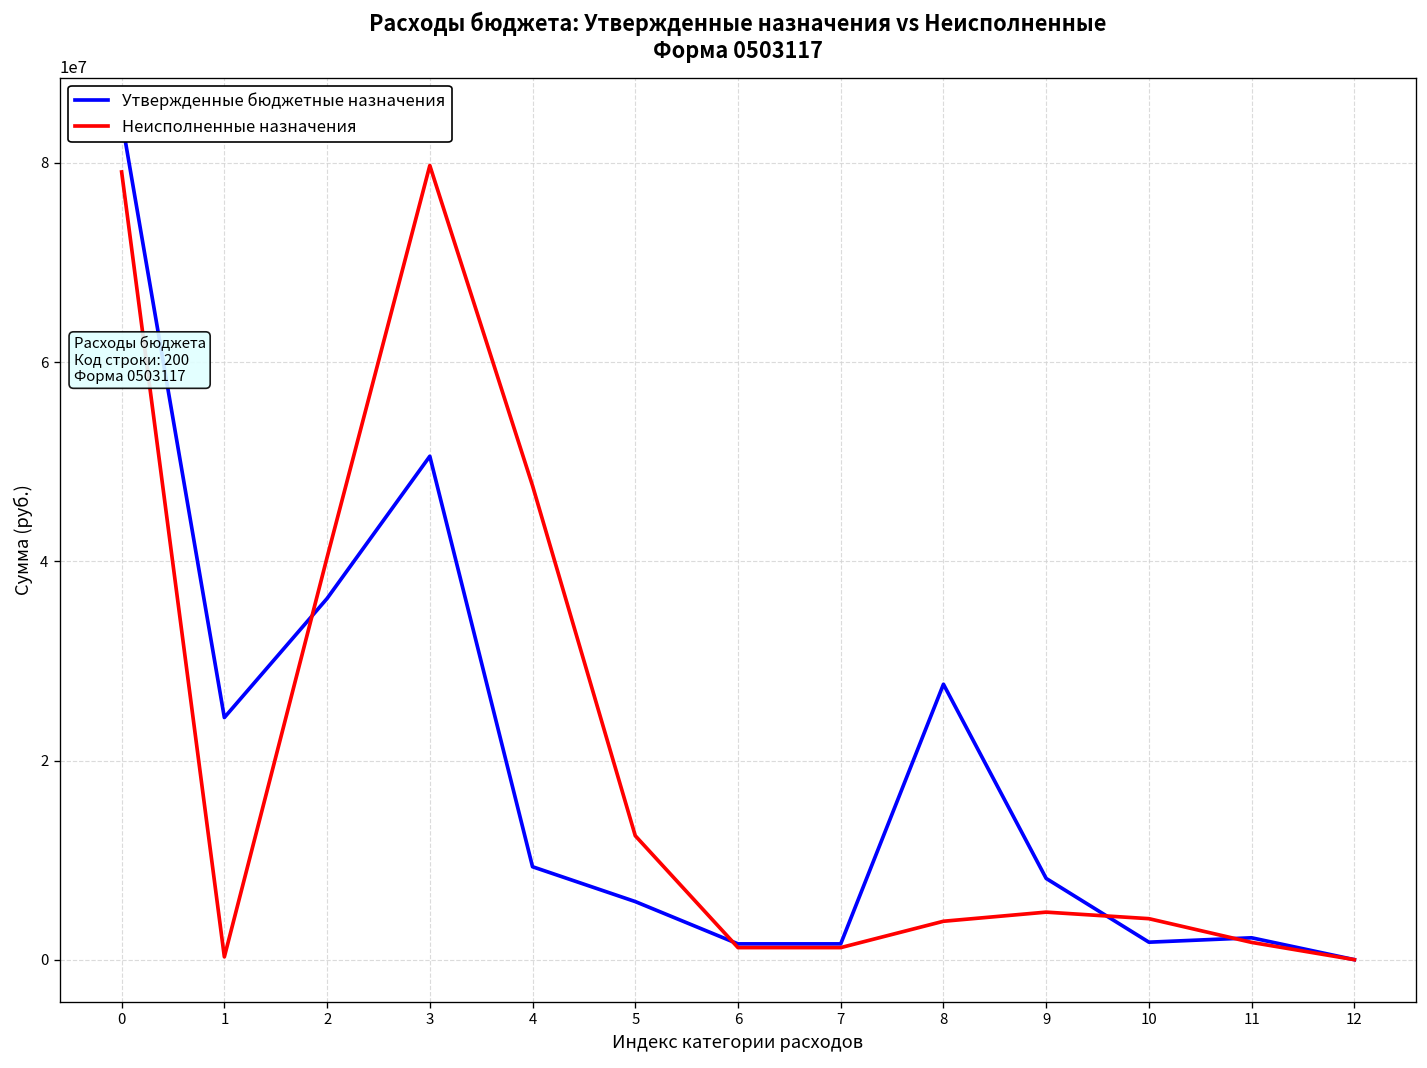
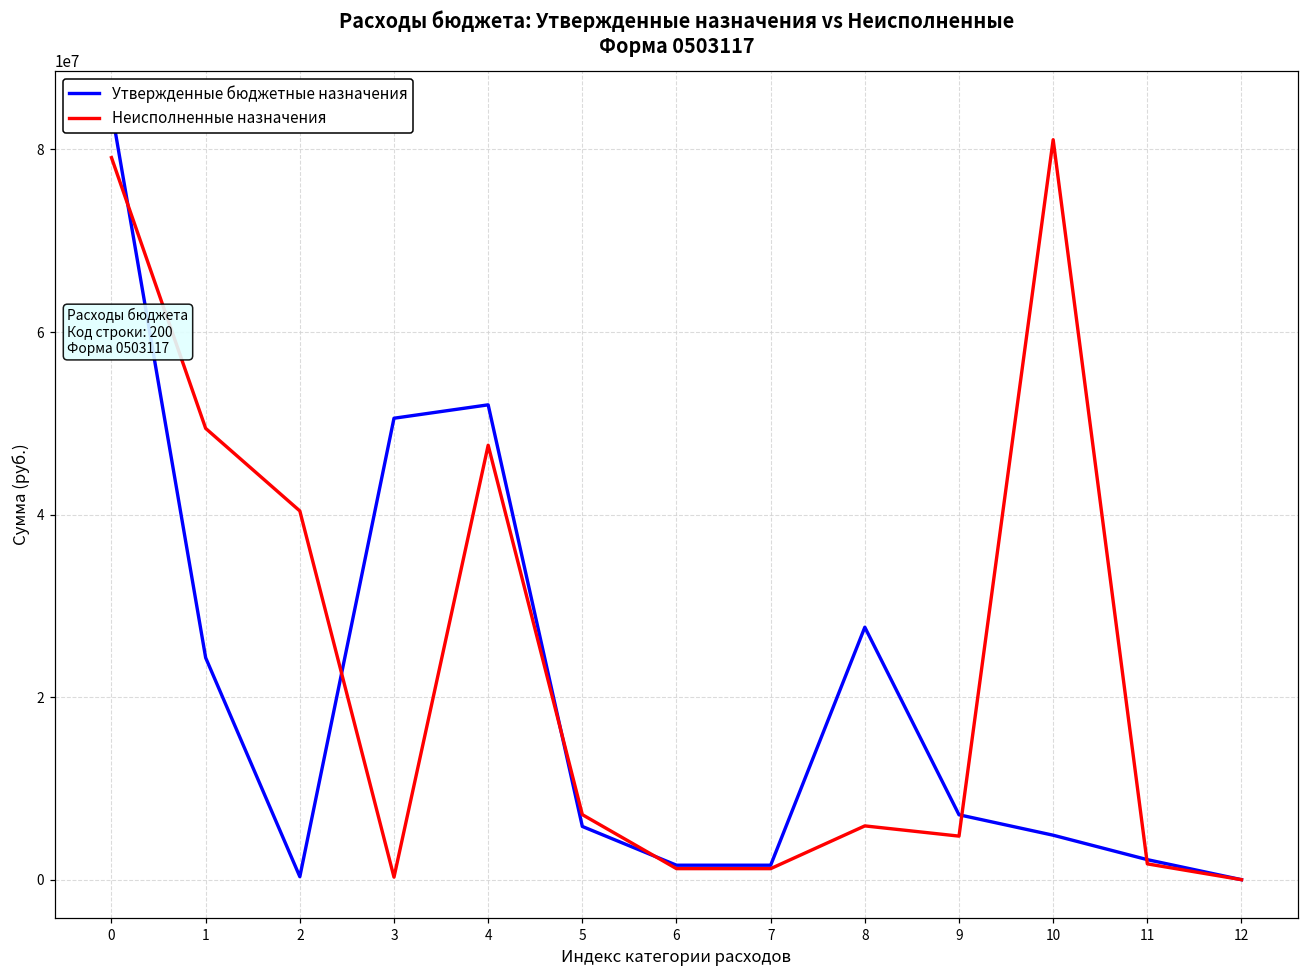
Неисполненные назначения, 1: 0 -> 49000000
Утвержденные бюджетные назначения, 2: 36000000 -> 0
Неисполненные назначения, 3: 80000000 -> 0
Утвержденные бюджетные назначения, 4: 9000000 -> 52000000
Неисполненные назначения, 5: 12000000 -> 7000000
Неисполненные назначения, 8: 4000000 -> 6000000
Утвержденные бюджетные назначения, 9: 8000000 -> 7000000
Утвержденные бюджетные назначения, 10: 2000000 -> 5000000
Неисполненные назначения, 10: 4000000 -> 81000000
